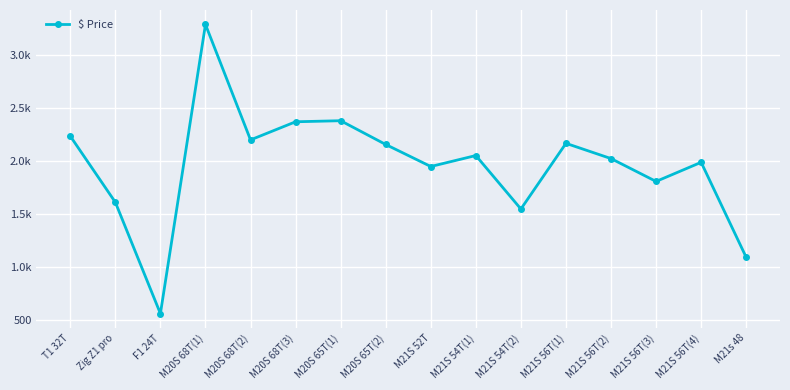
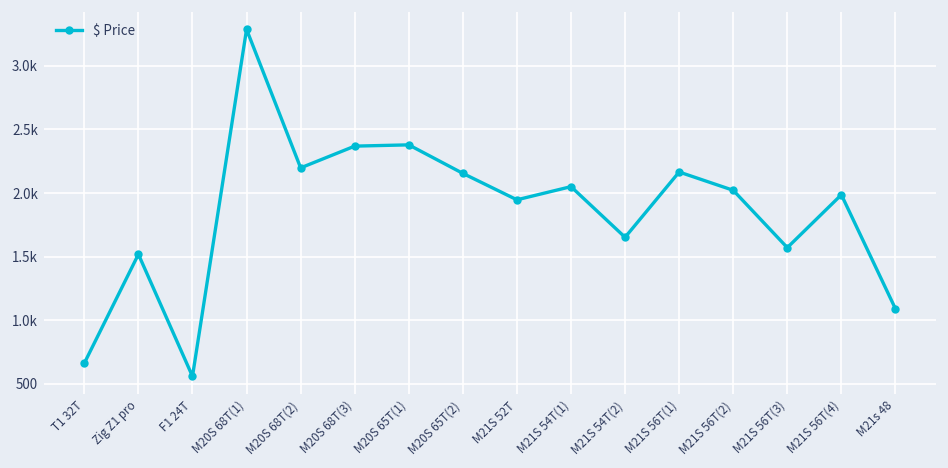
T1 32T: 2230 -> 660
Zig Z1 pro: 1610 -> 1520
M21S 54T(2): 1550 -> 1650
M21S 56T(3): 1810 -> 1570
